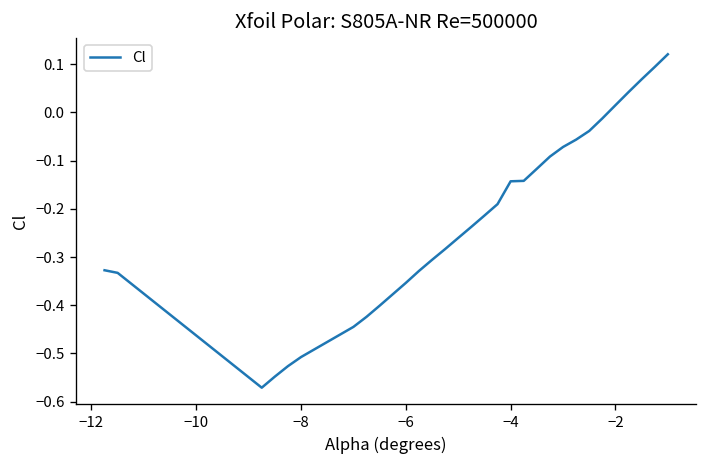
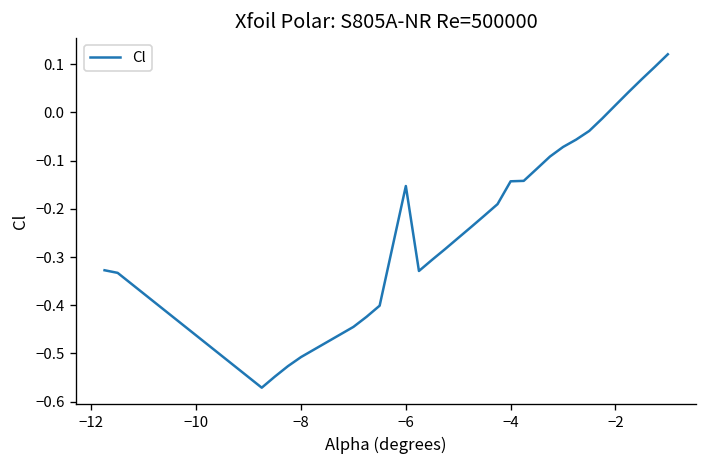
−6: -0.35 -> -0.15
